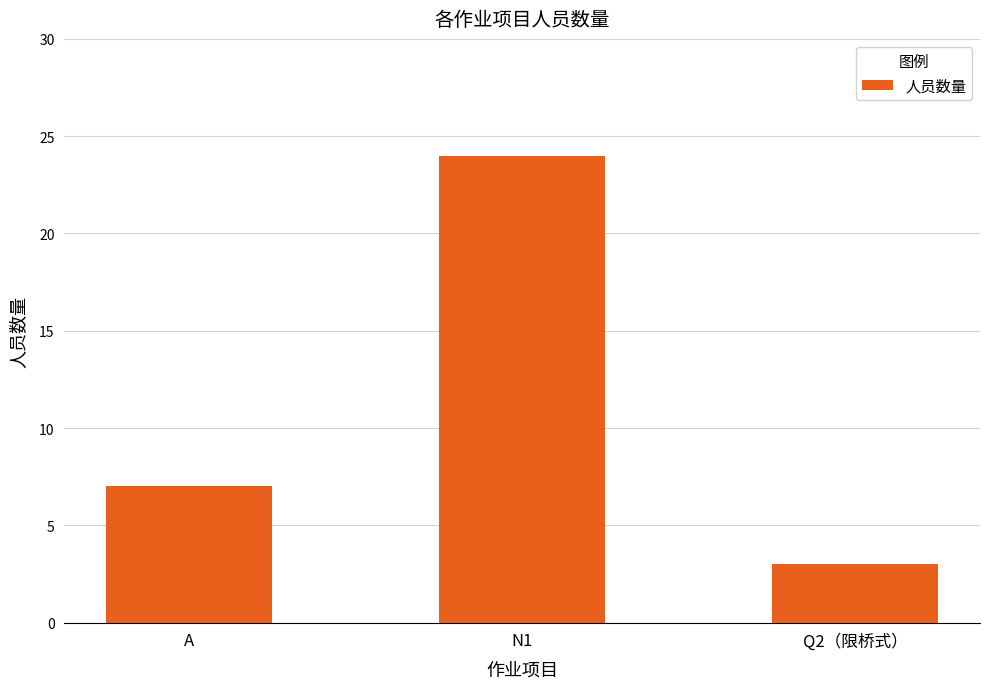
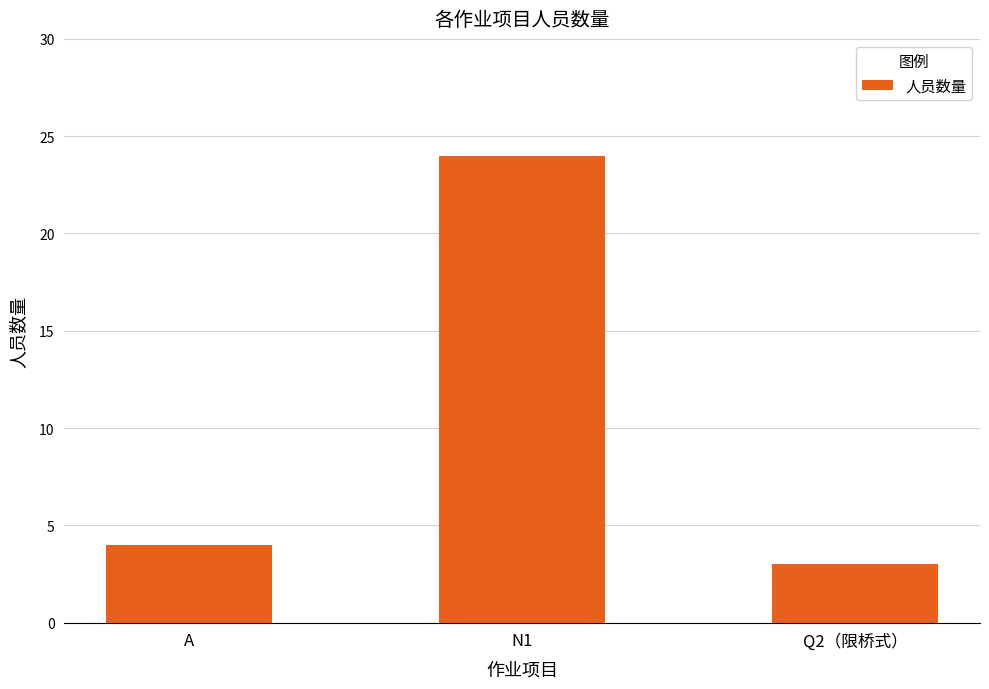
A: 7 -> 4
